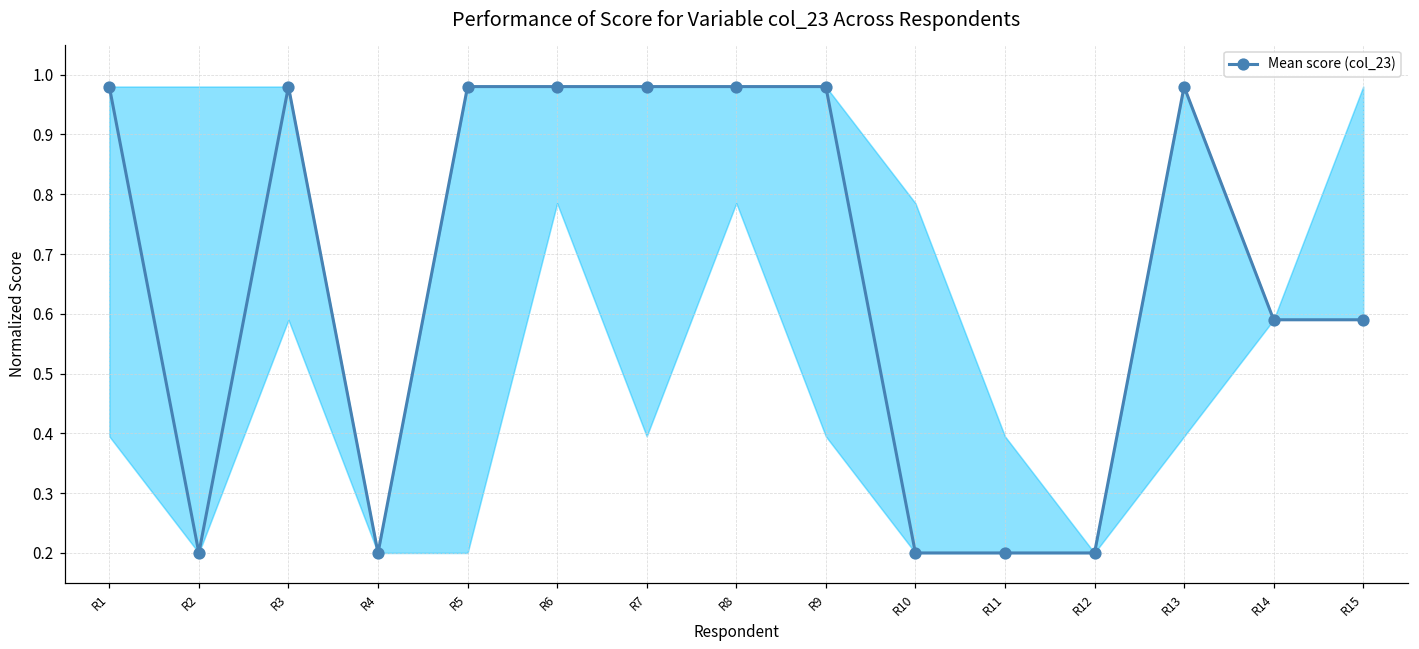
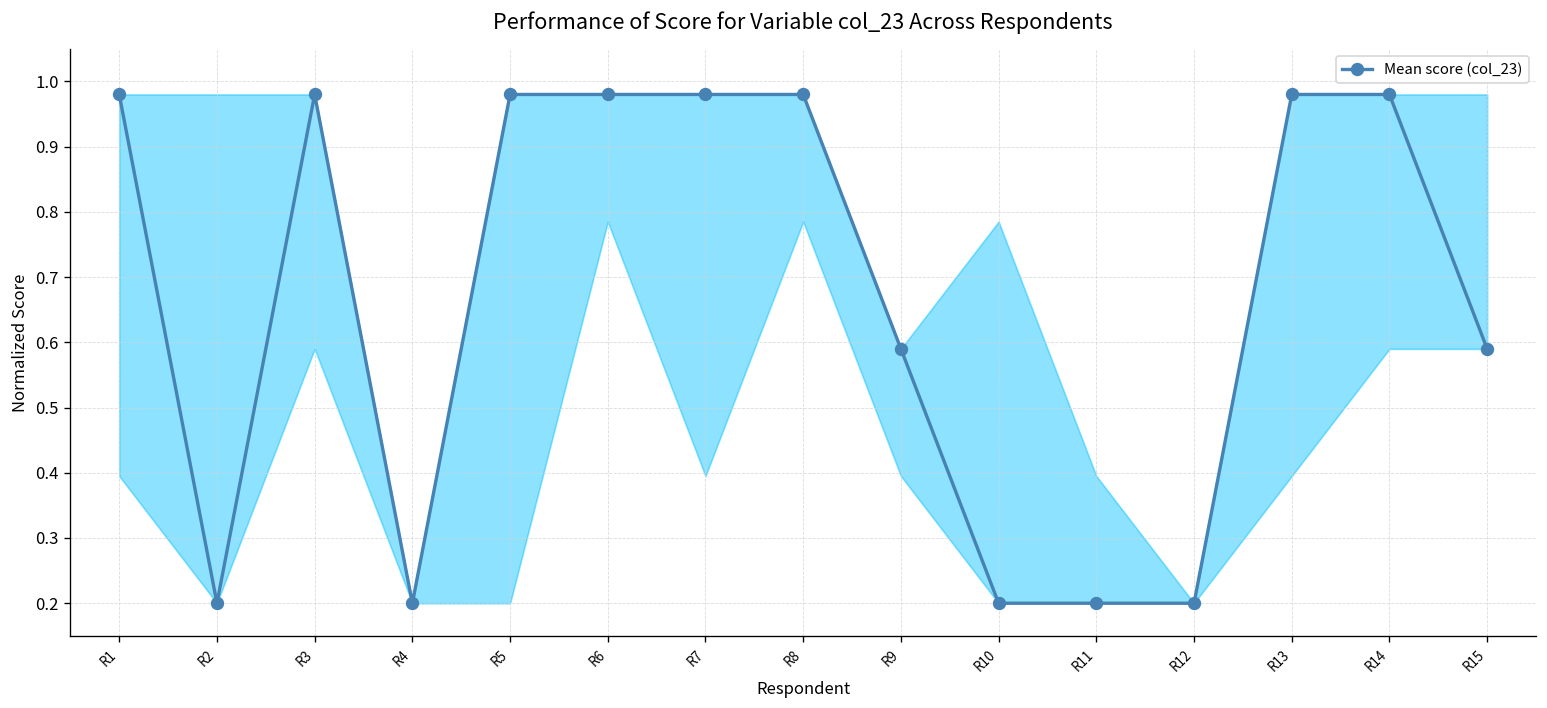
Mean score (col_23), R9: 0.98 -> 0.59
Mean score (col_23), R14: 0.59 -> 0.98
